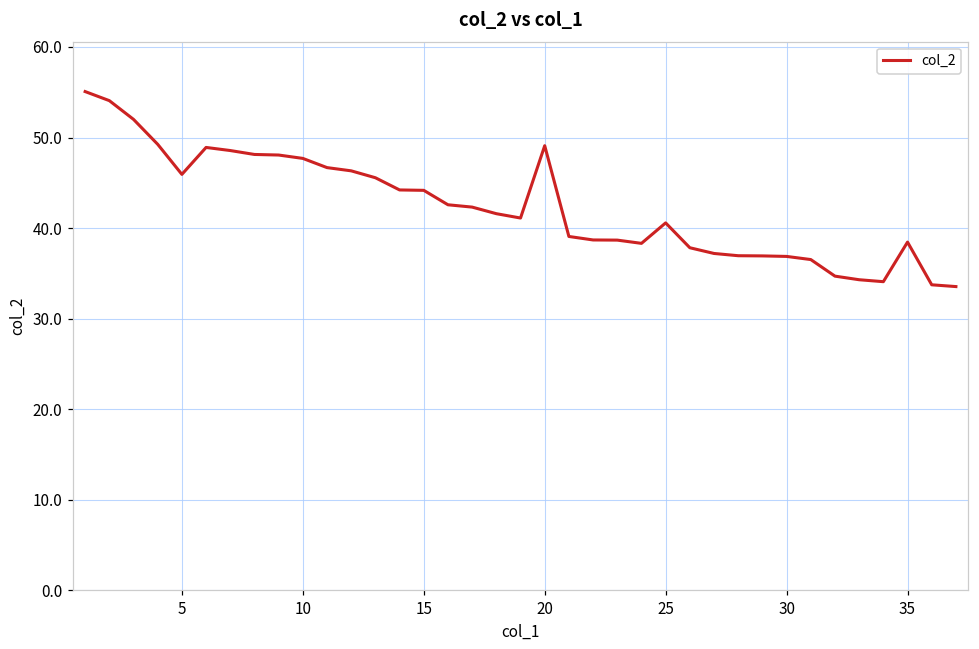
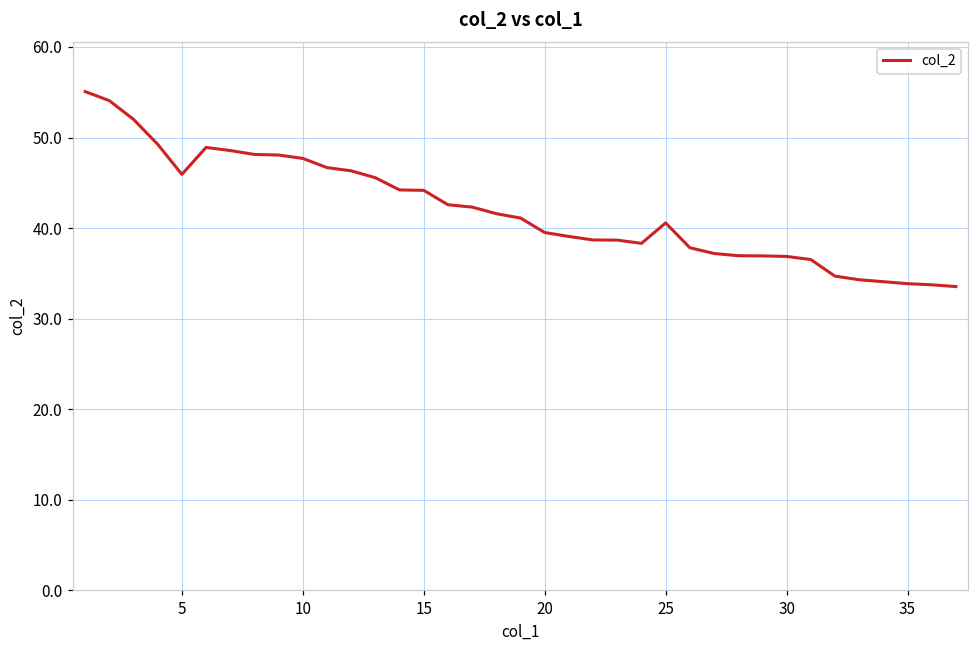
20: 49 -> 40
35: 38 -> 34
